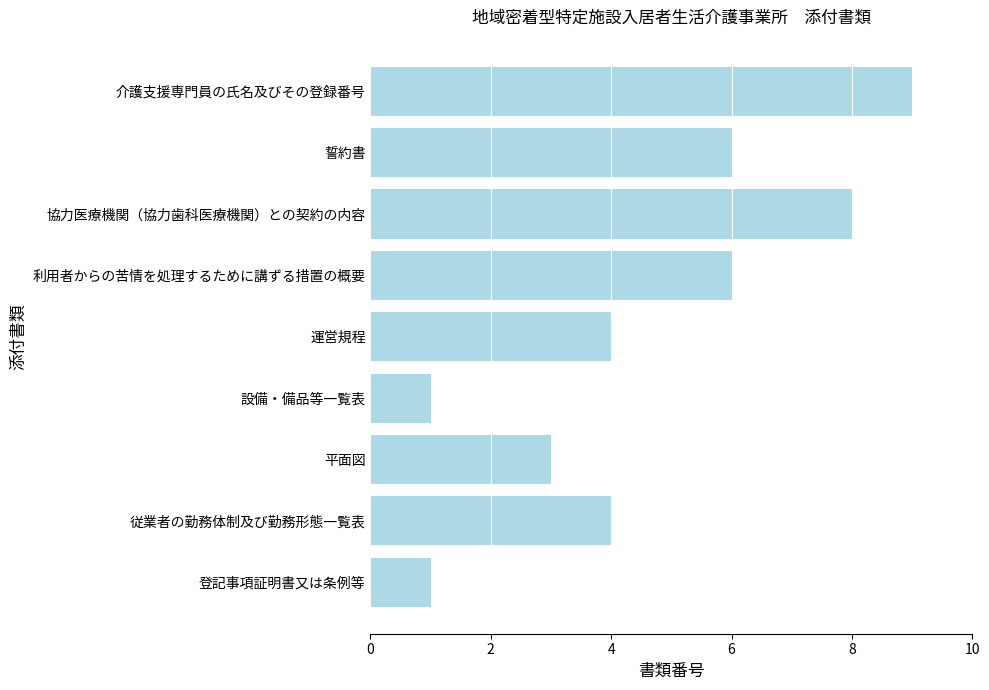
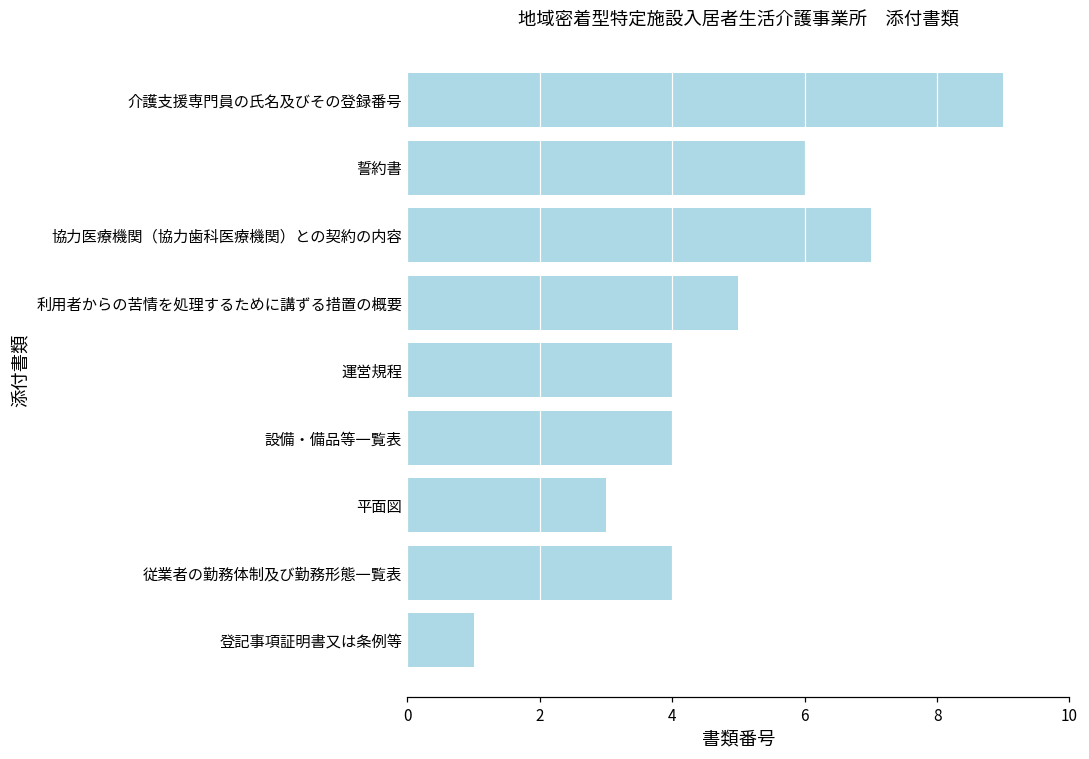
協力医療機関（協力歯科医療機関）との契約の内容: 8 -> 7
利用者からの苦情を処理するために講ずる措置の概要: 6 -> 5
設備・備品等一覧表: 1 -> 4
